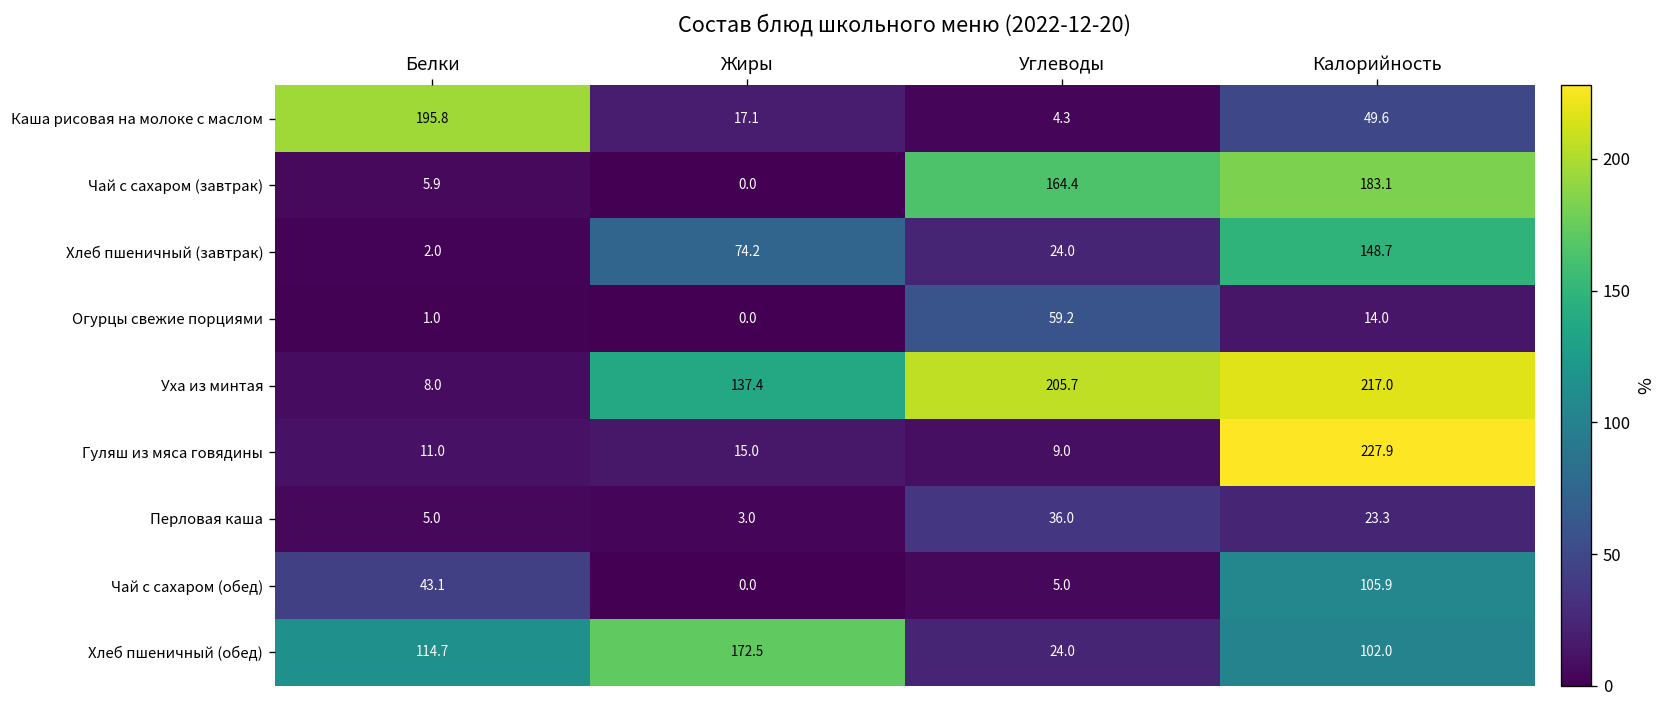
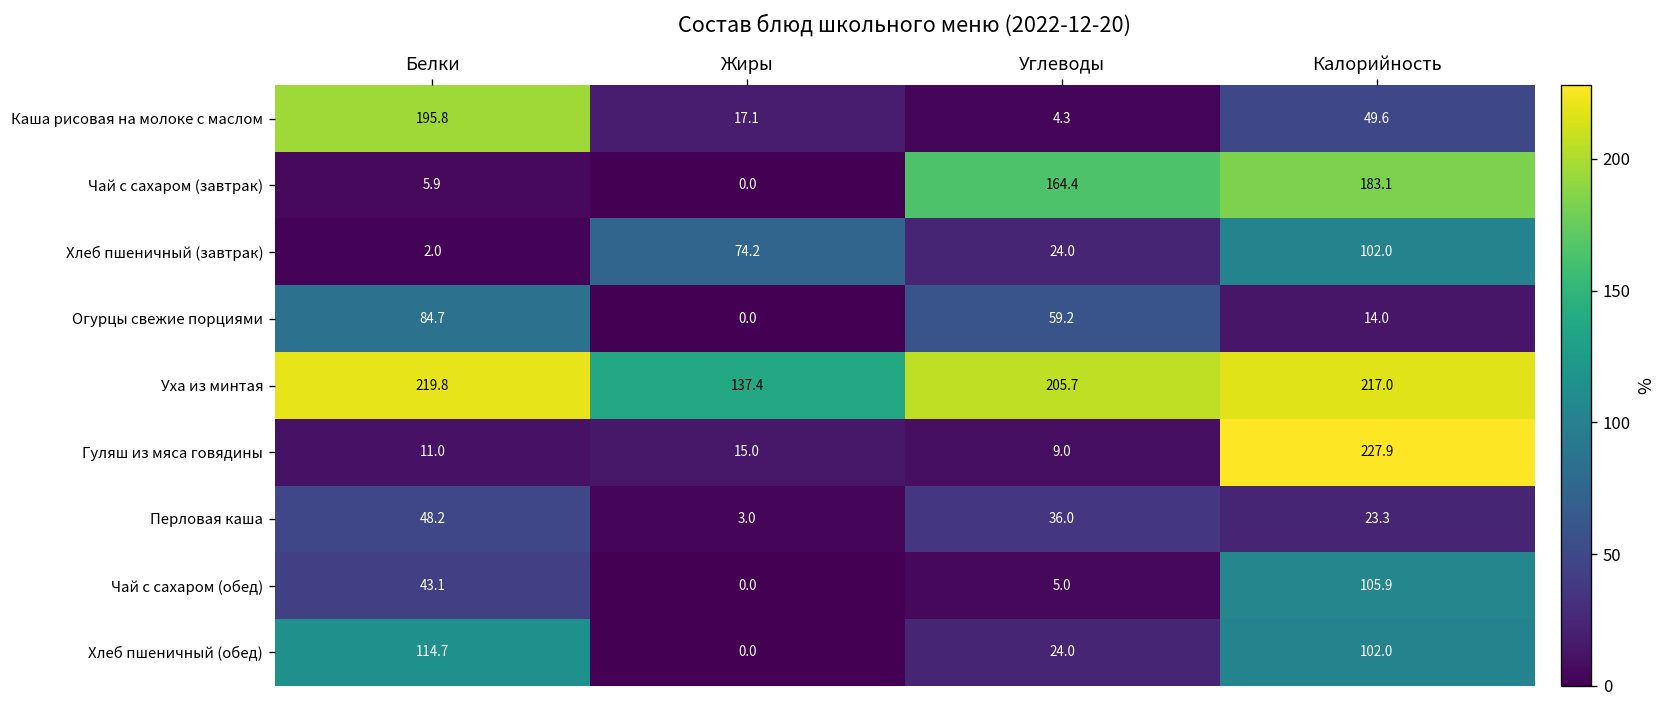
Хлеб пшеничный (завтрак), Калорийность: 148.7 -> 102.0
Огурцы свежие порциями, Белки: 1.0 -> 84.7
Уха из минтая, Белки: 8.0 -> 219.8
Перловая каша, Белки: 5.0 -> 48.2
Хлеб пшеничный (обед), Жиры: 172.5 -> 0.0
